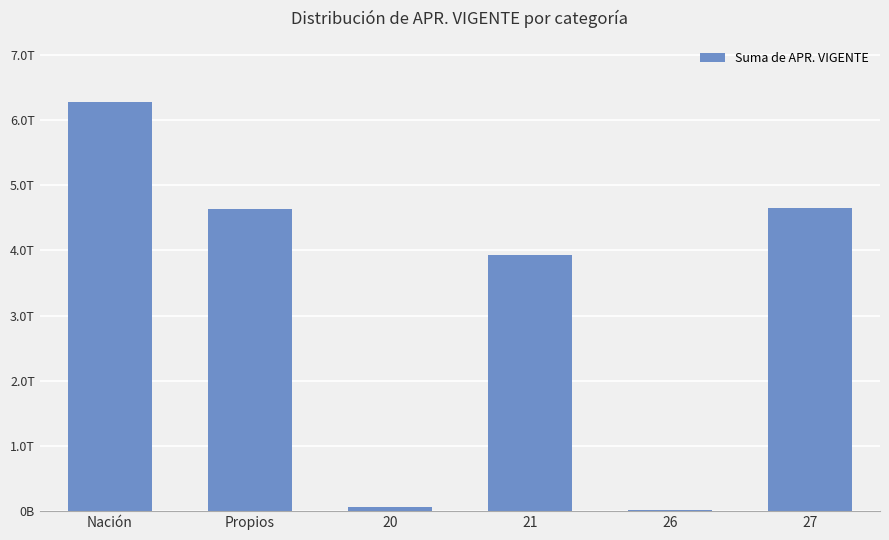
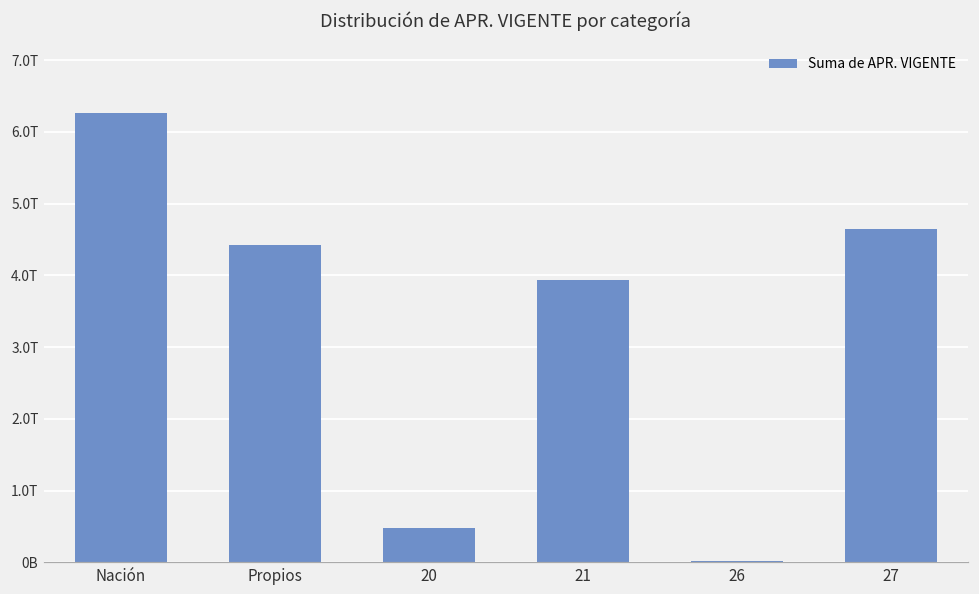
Propios: 4.6T -> 4.4T
20: 0.1T -> 0.5T
